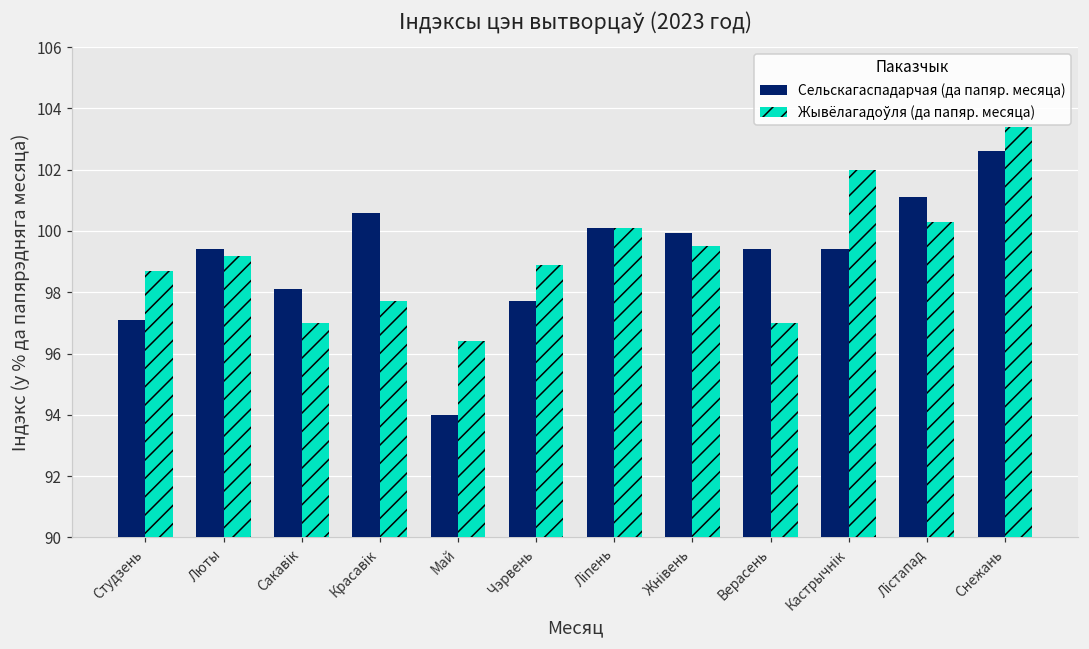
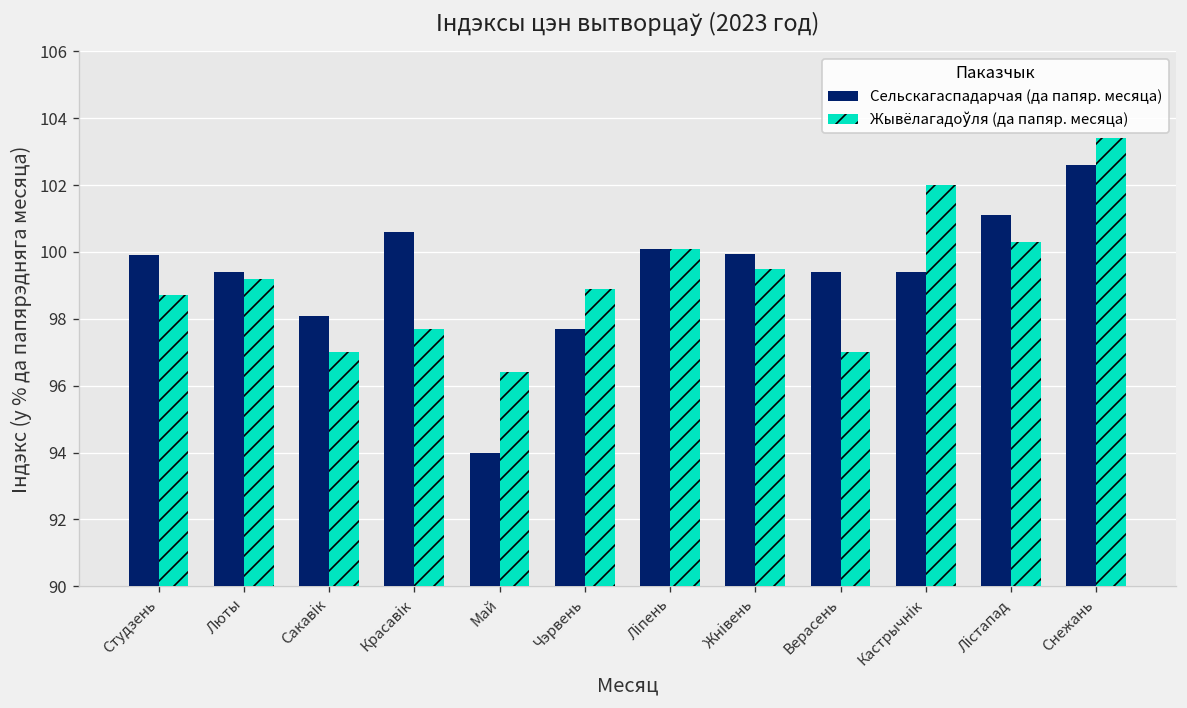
Сельскагаспадарчая (да папяр. месяца), Студзень: 97.1 -> 99.9
